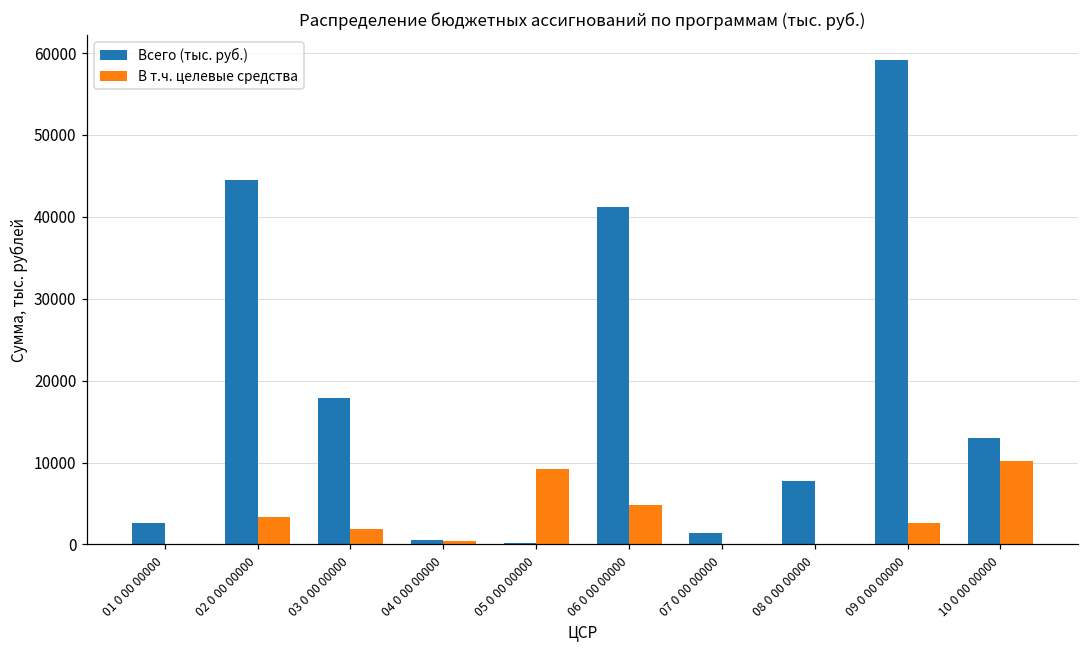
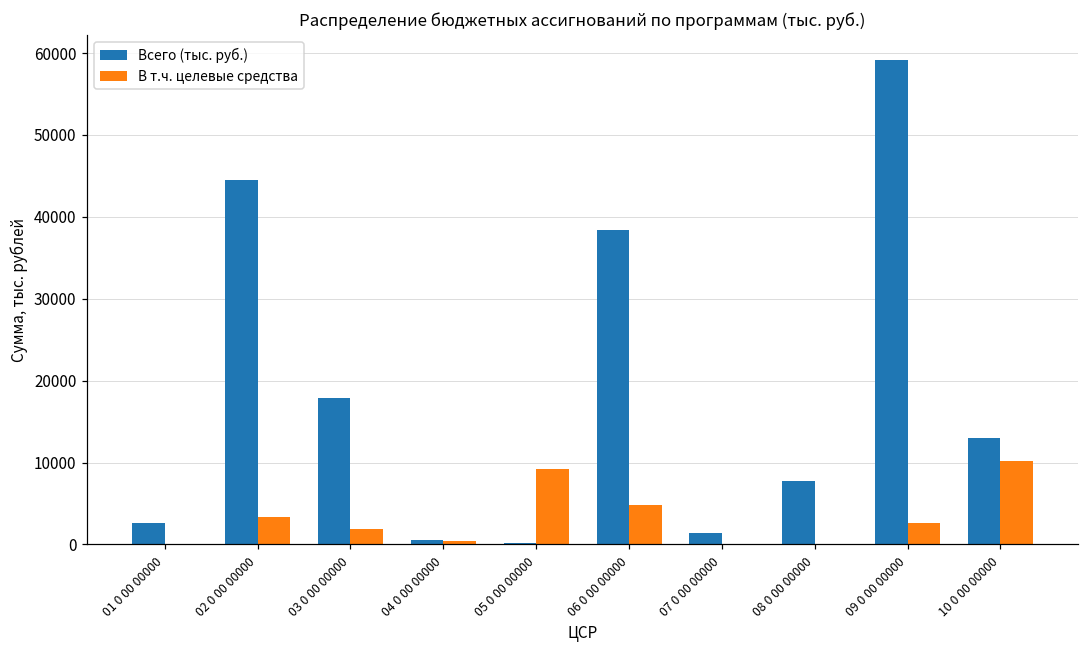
Всего (тыс. руб.), 06 0 00 00000: 41000 -> 38000
